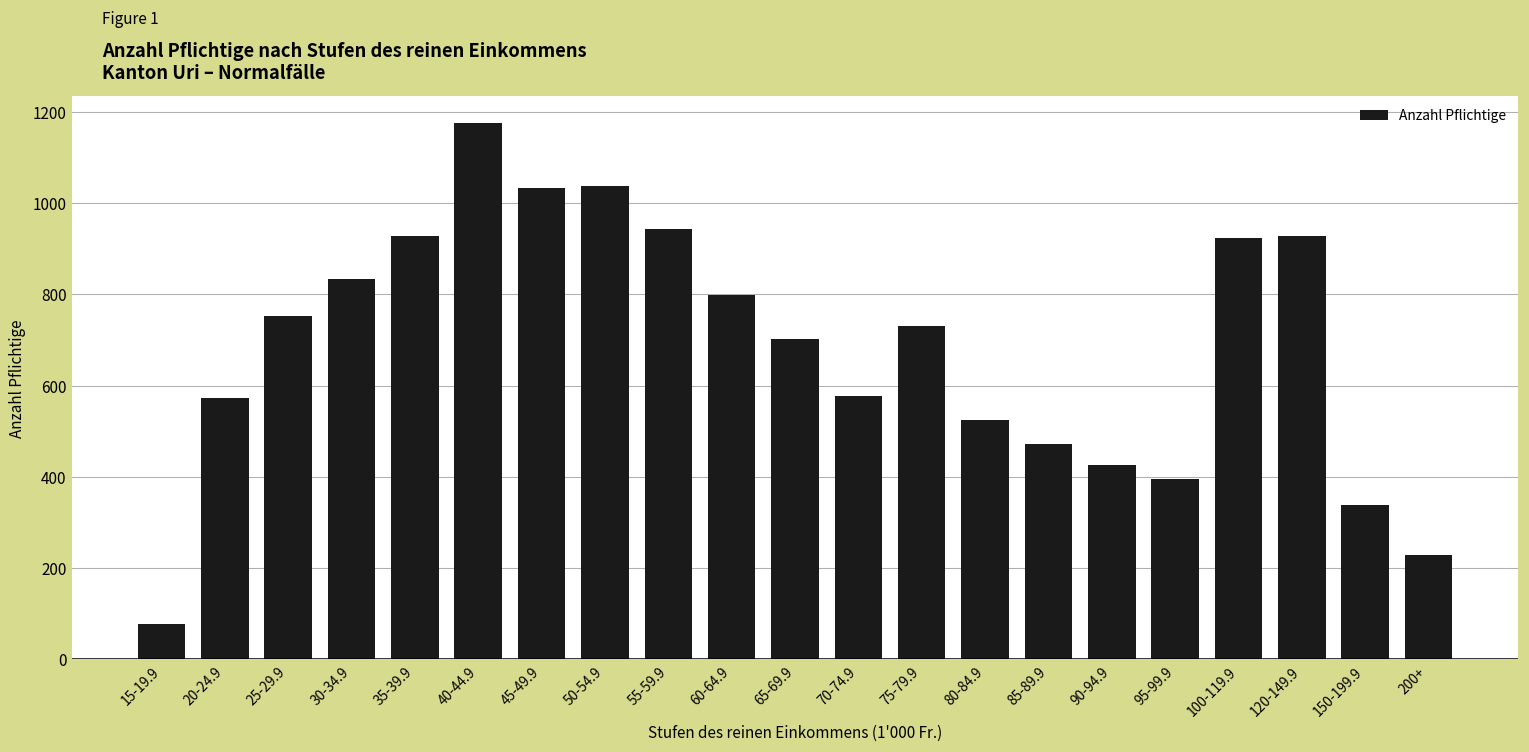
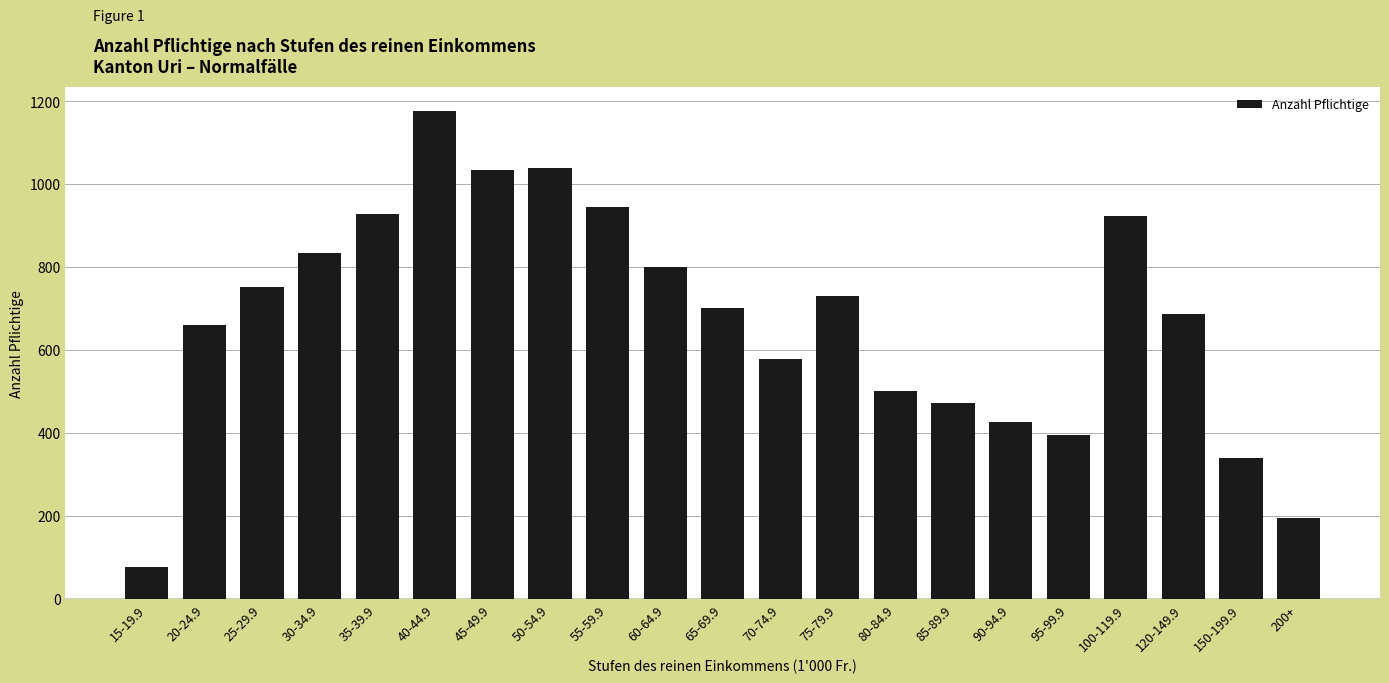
20-24.9: 570 -> 660
80-84.9: 530 -> 500
120-149.9: 930 -> 690
200+: 230 -> 200
